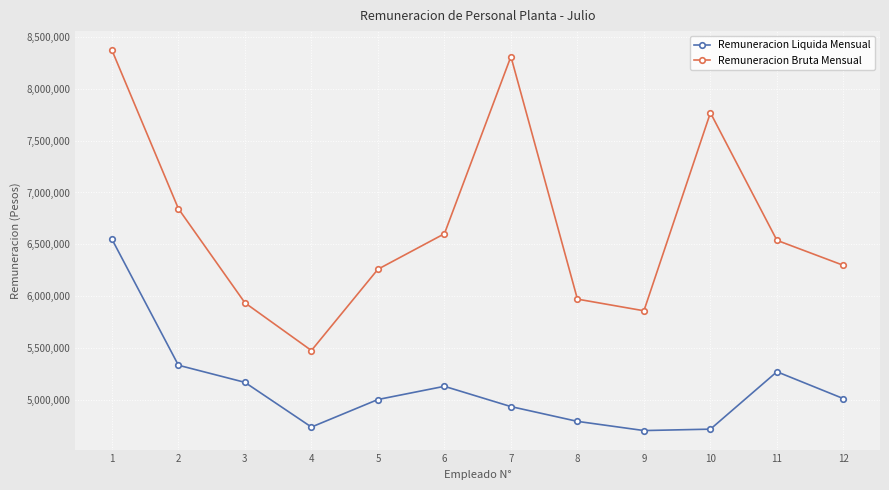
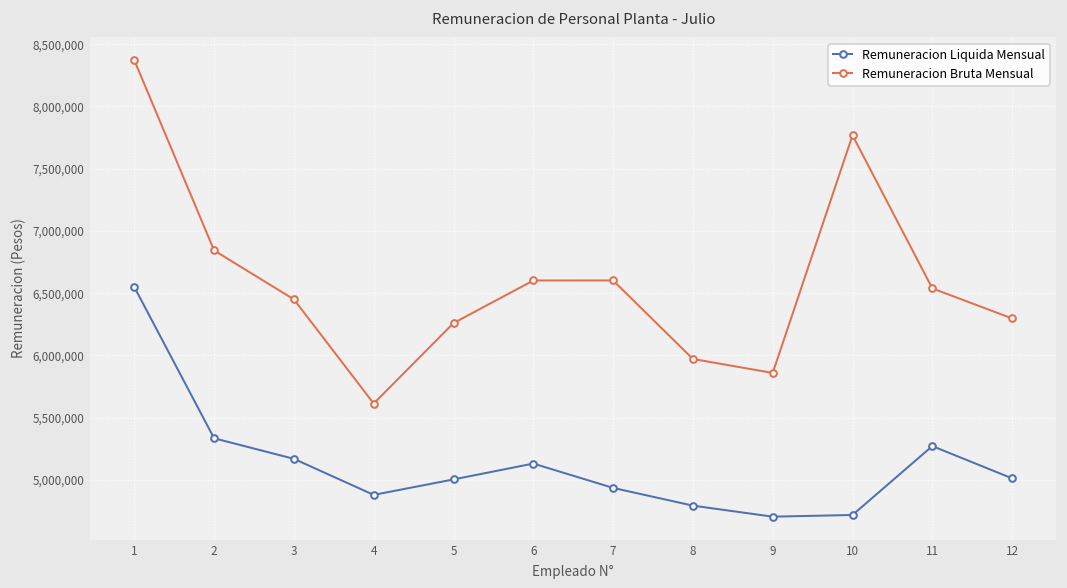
Remuneracion Bruta Mensual, 3: 5,940,000 -> 6,450,000
Remuneracion Liquida Mensual, 4: 4,740,000 -> 4,880,000
Remuneracion Bruta Mensual, 4: 5,480,000 -> 5,610,000
Remuneracion Bruta Mensual, 7: 8,310,000 -> 6,600,000
